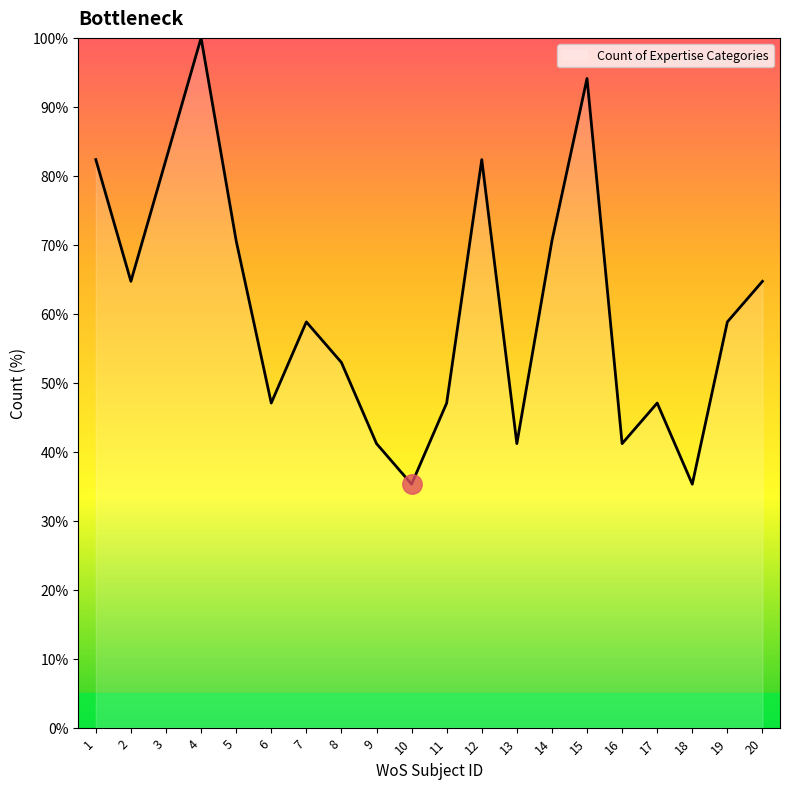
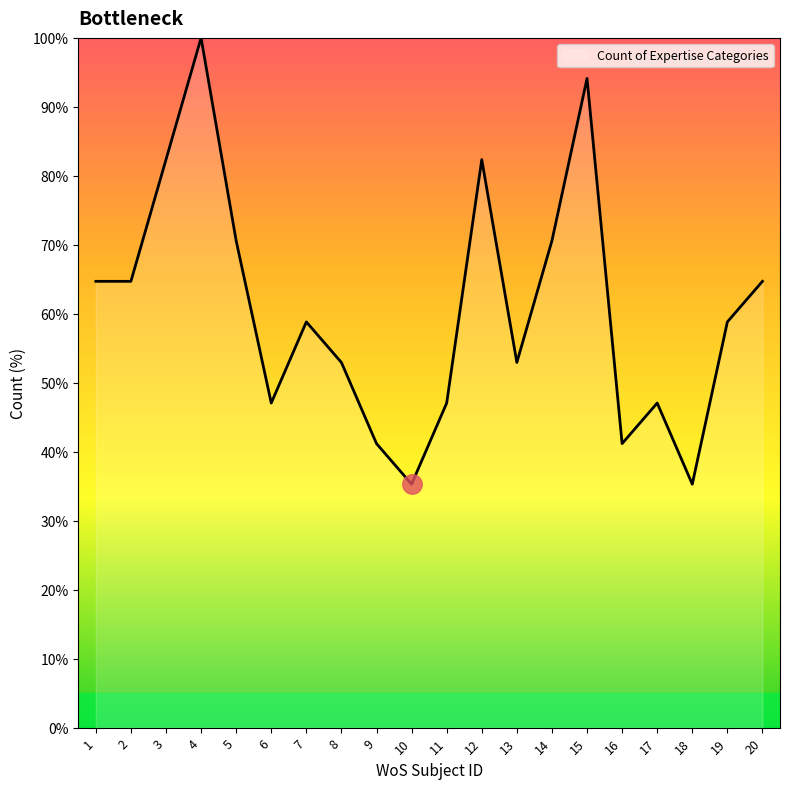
Count of Expertise Categories, 1: 82% -> 65%
Count of Expertise Categories, 13: 41% -> 53%
